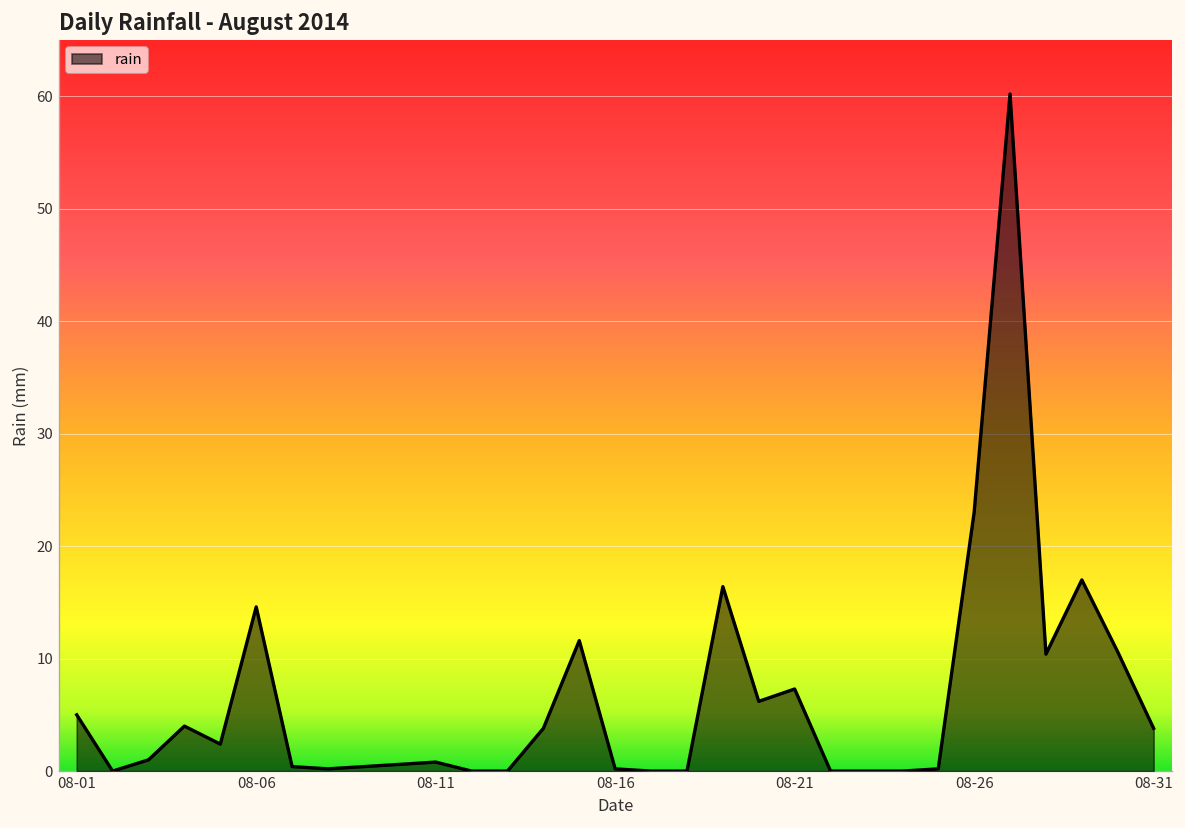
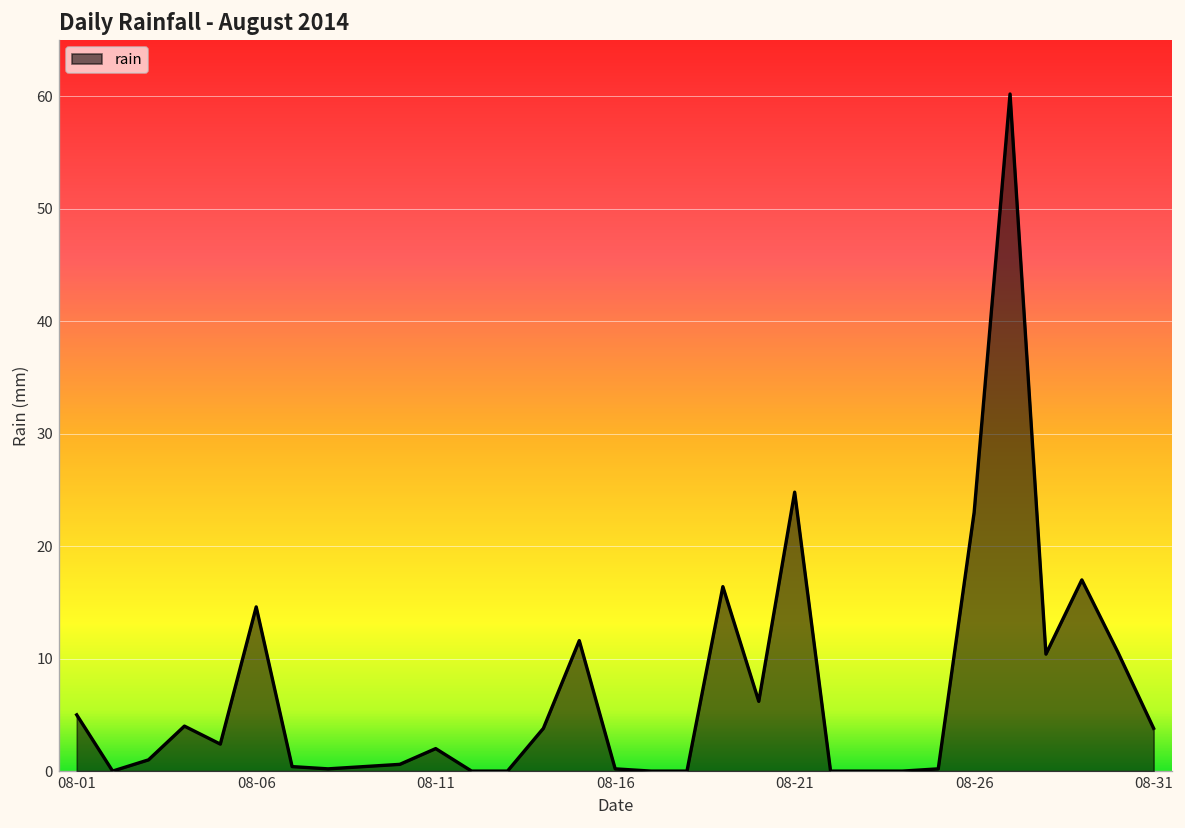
08-11: 1 -> 2
08-21: 7 -> 25
